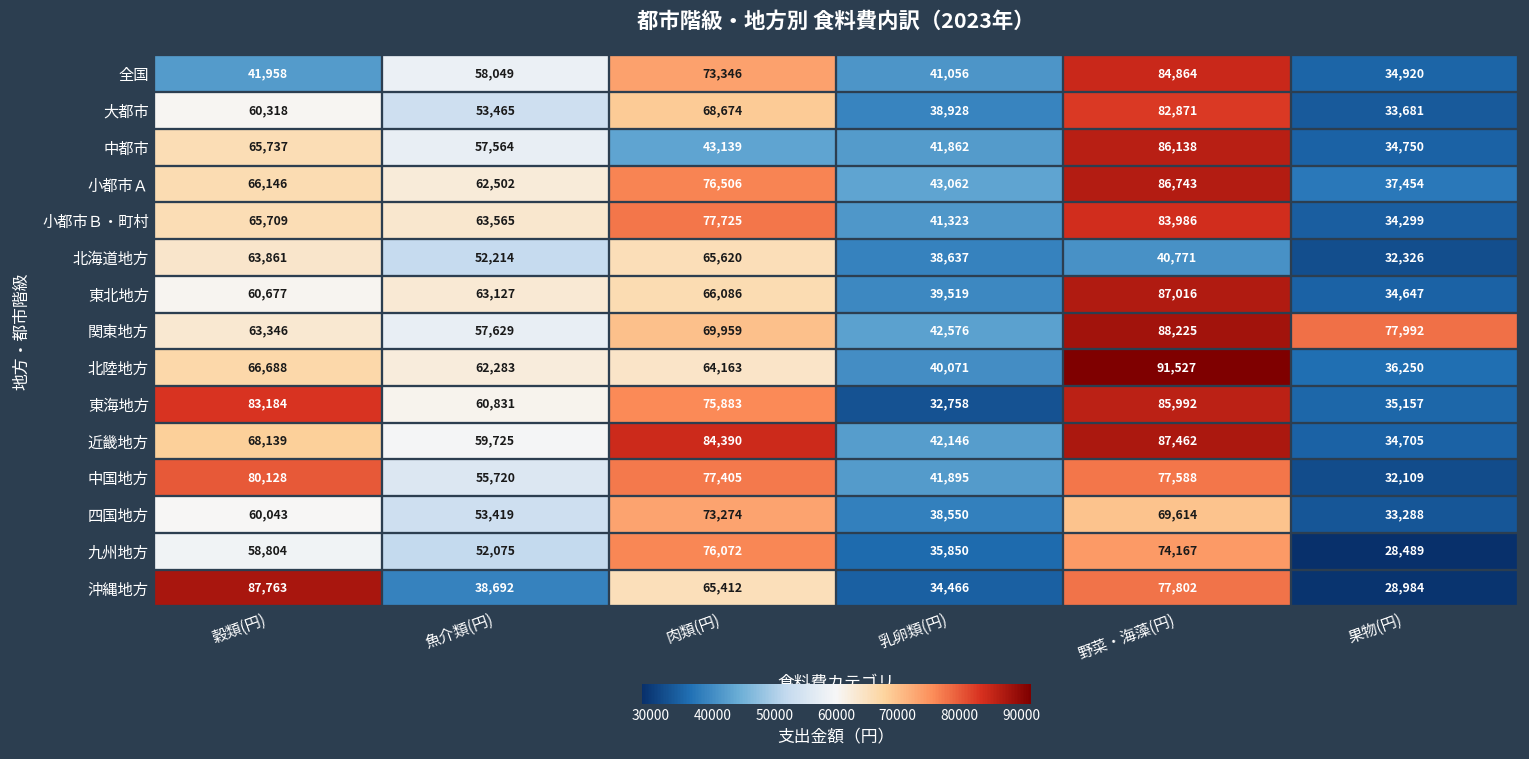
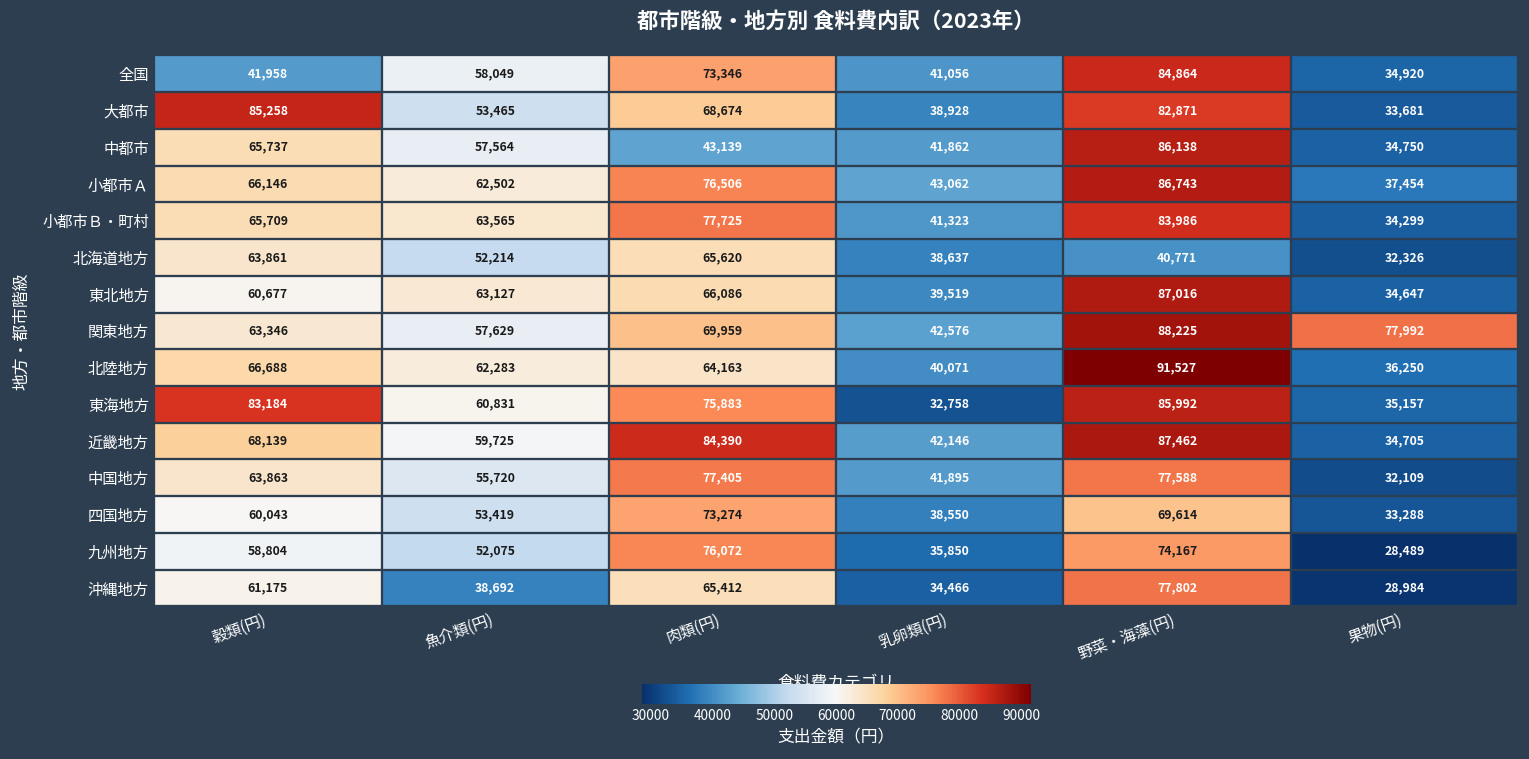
大都市, 穀類(円): 60,318 -> 85,258
中国地方, 穀類(円): 80,128 -> 63,863
沖縄地方, 穀類(円): 87,763 -> 61,175
